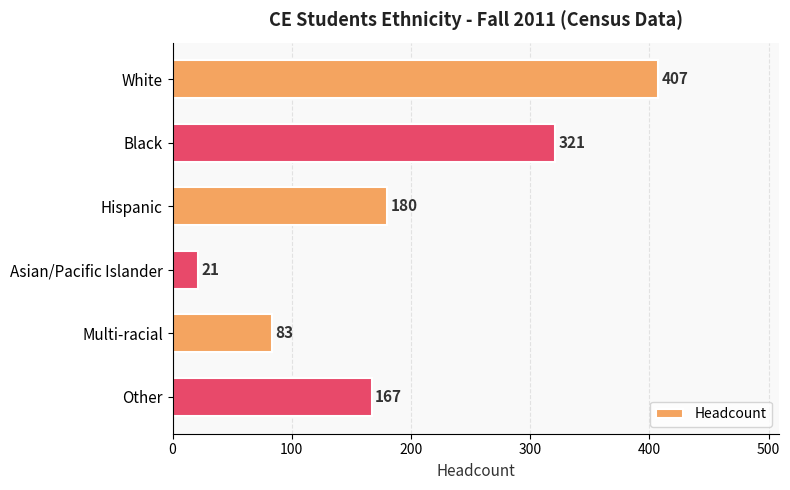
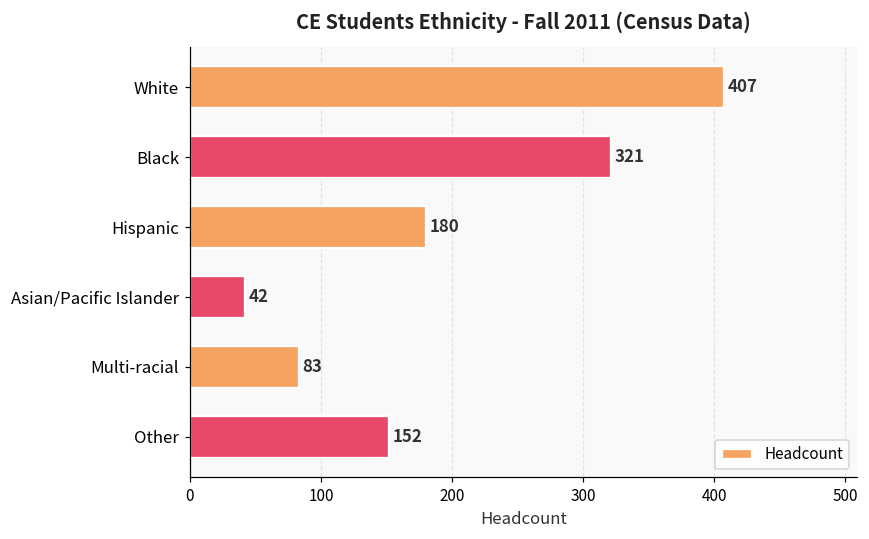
Asian/Pacific Islander: 21 -> 42
Other: 167 -> 152
